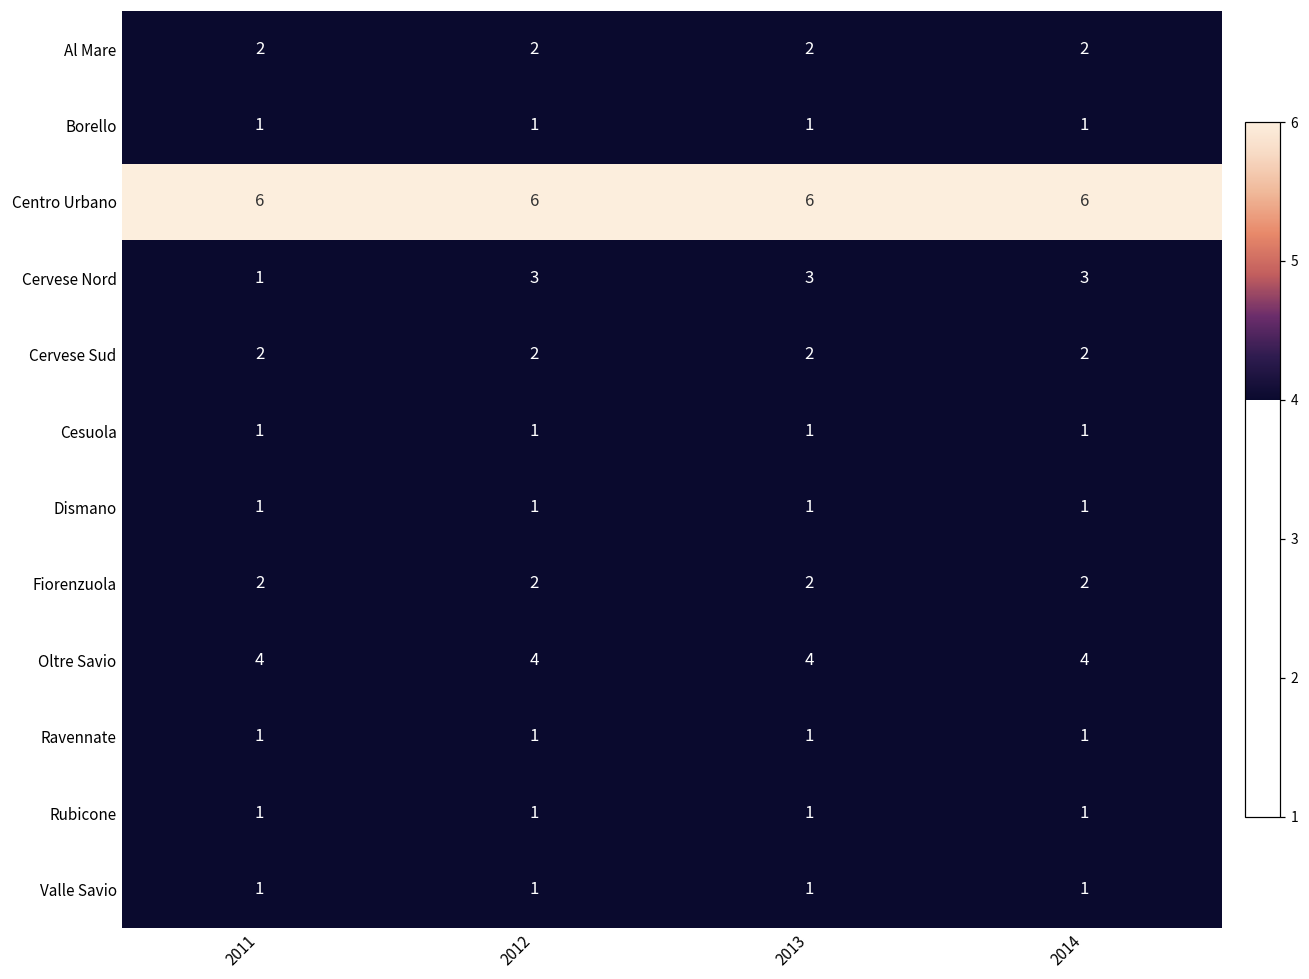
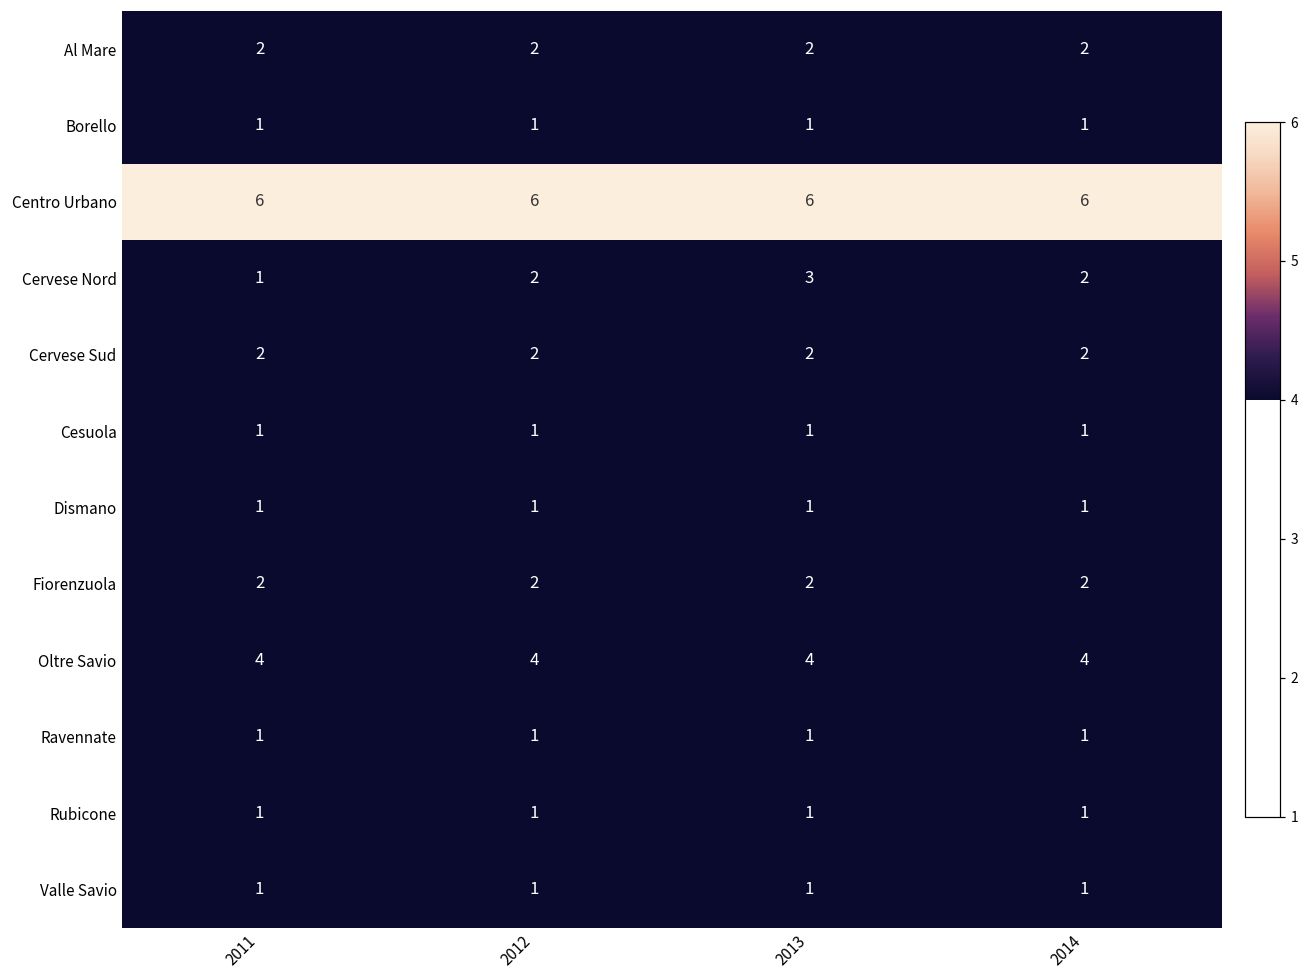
Cervese Nord, 2012: 3 -> 2
Cervese Nord, 2014: 3 -> 2
